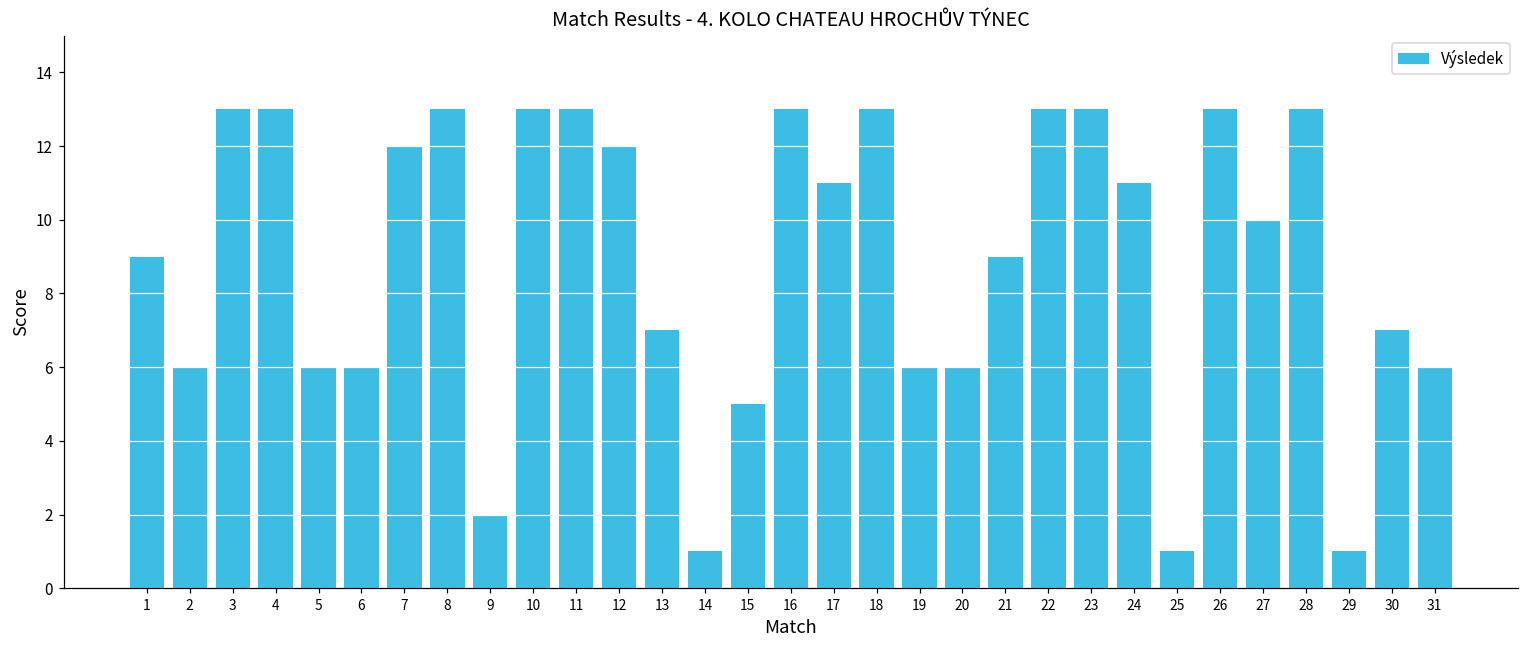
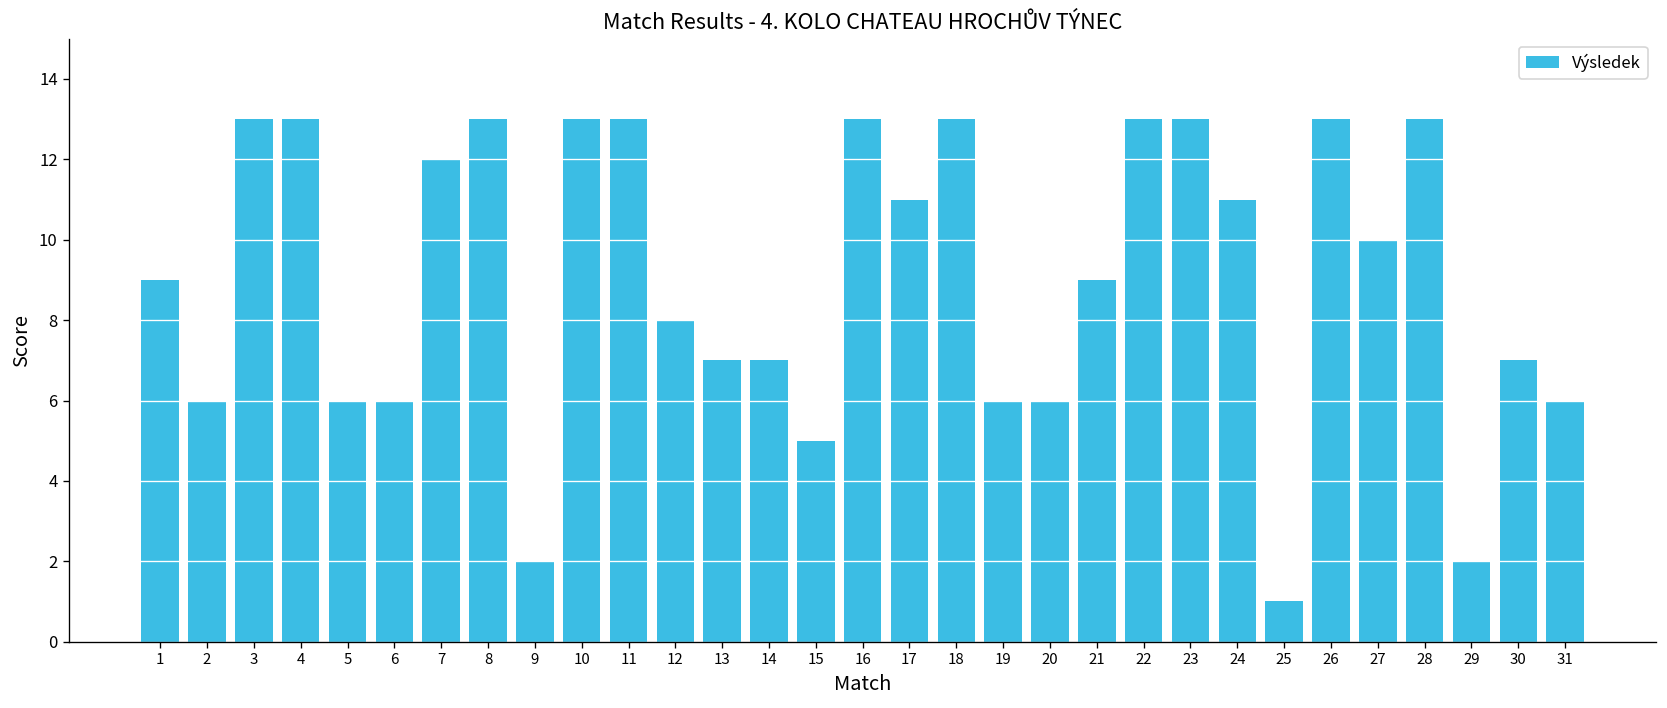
12: 12 -> 8
14: 1 -> 7
29: 1 -> 2
